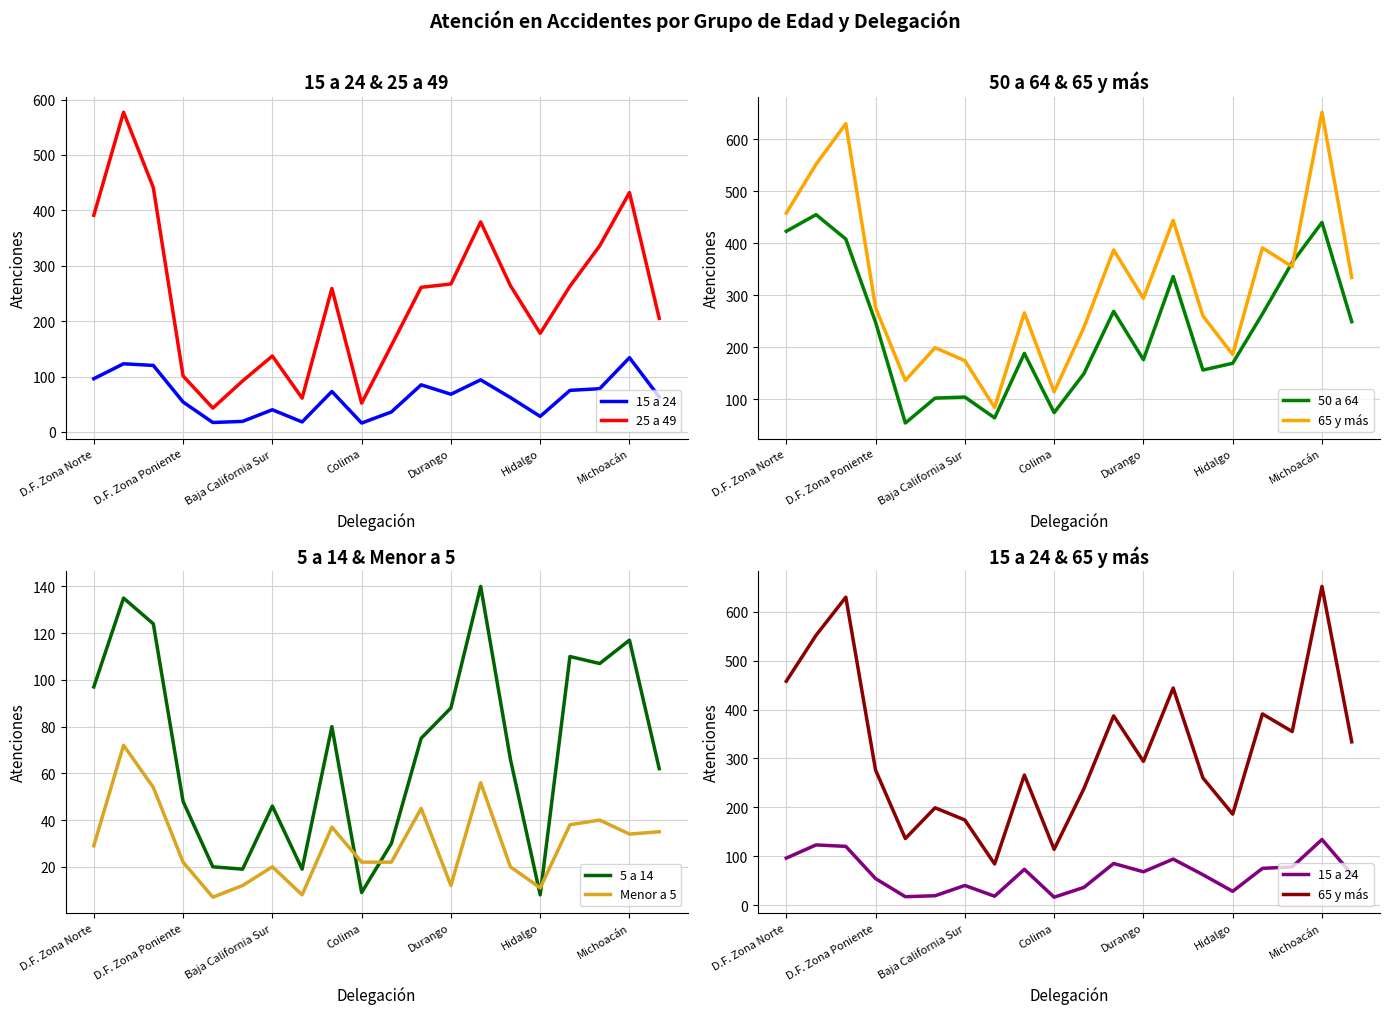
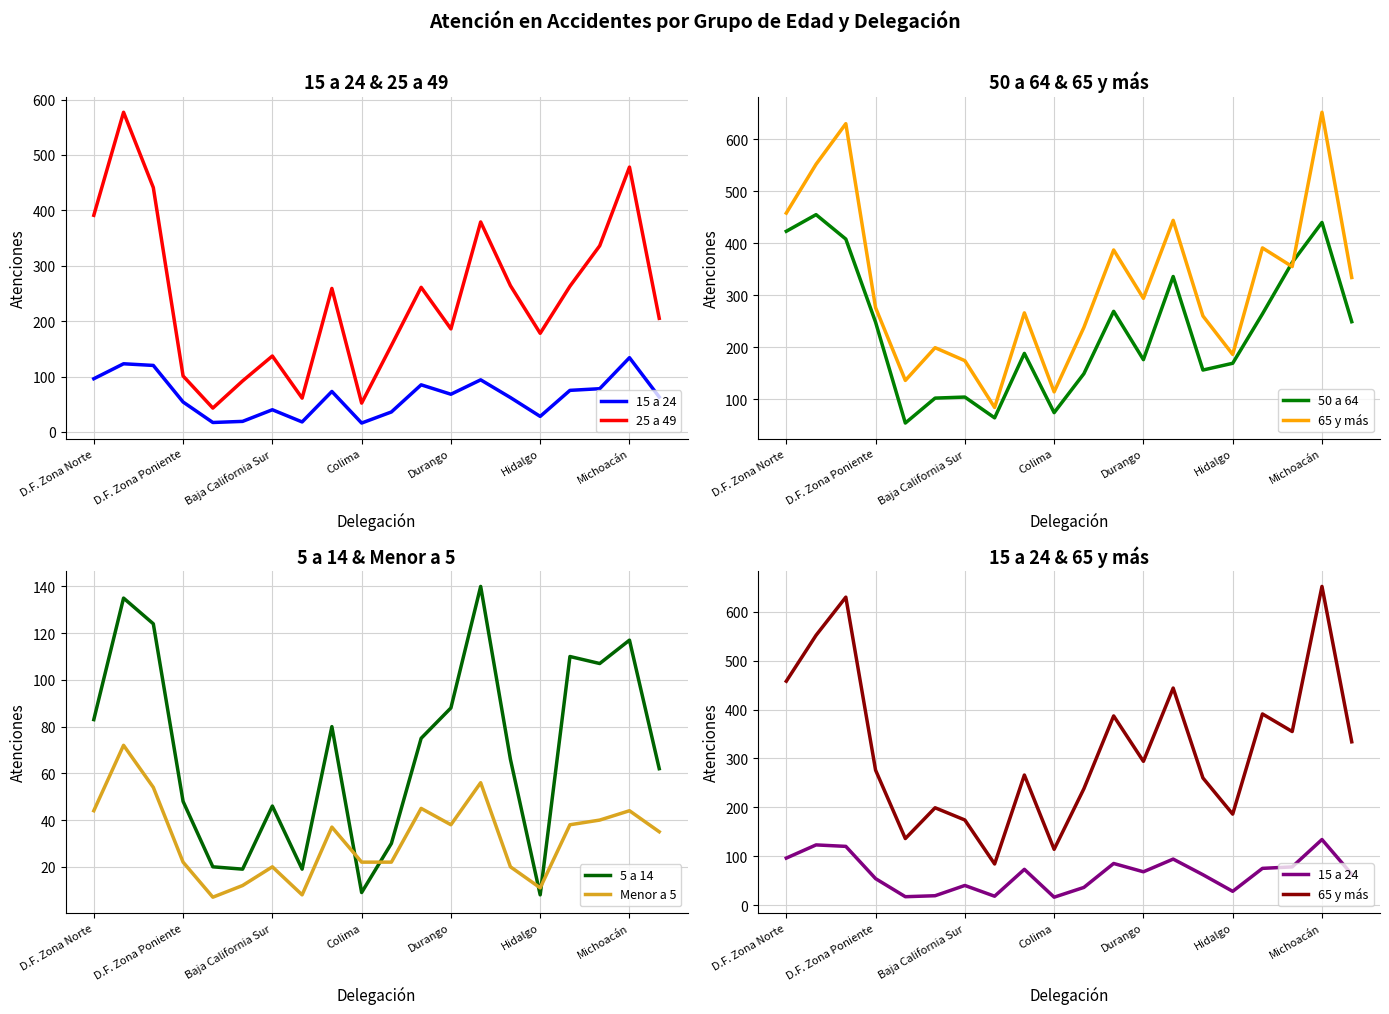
15 a 24 & 25 a 49, 25 a 49, Durango: 270 -> 190
15 a 24 & 25 a 49, 25 a 49, Michoacán: 430 -> 480
5 a 14 & Menor a 5, 5 a 14, D.F. Zona Norte: 97 -> 83
5 a 14 & Menor a 5, Menor a 5, D.F. Zona Norte: 29 -> 44
5 a 14 & Menor a 5, Menor a 5, Durango: 12 -> 38
5 a 14 & Menor a 5, Menor a 5, Michoacán: 34 -> 44
